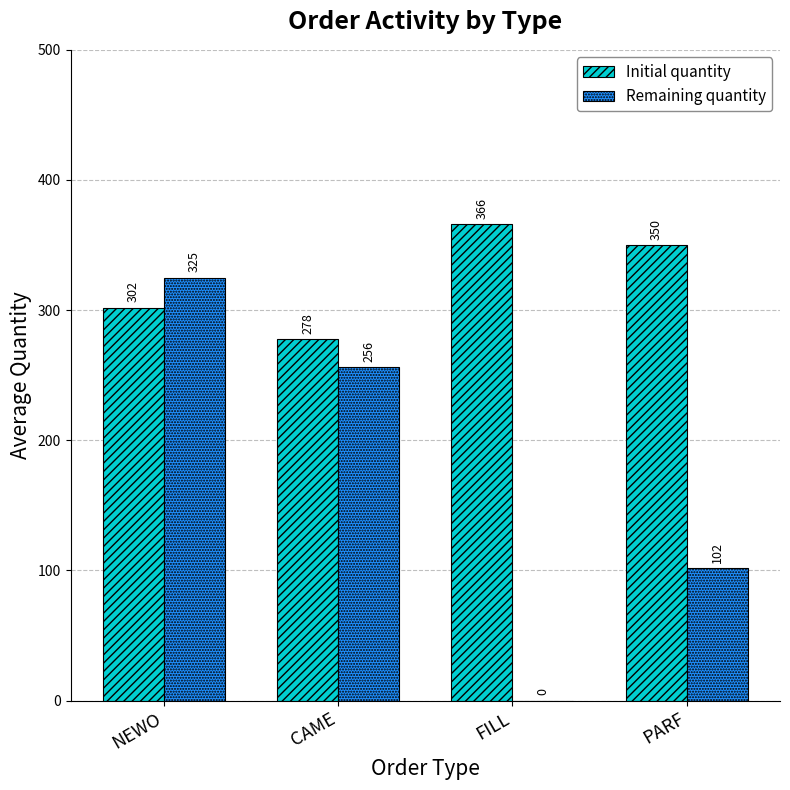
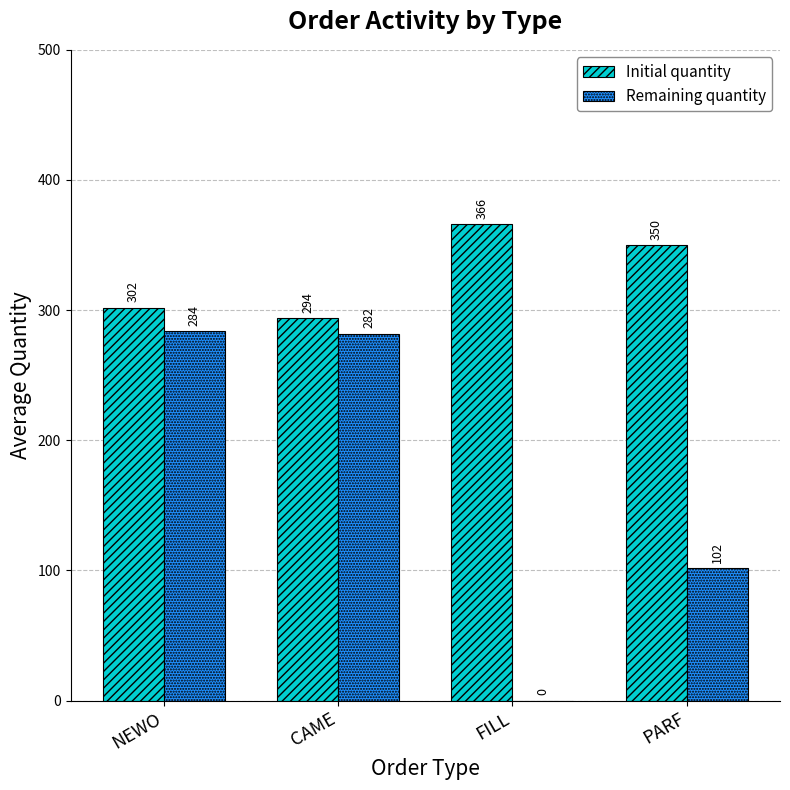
Remaining quantity, NEWO: 325 -> 284
Initial quantity, CAME: 278 -> 294
Remaining quantity, CAME: 256 -> 282
